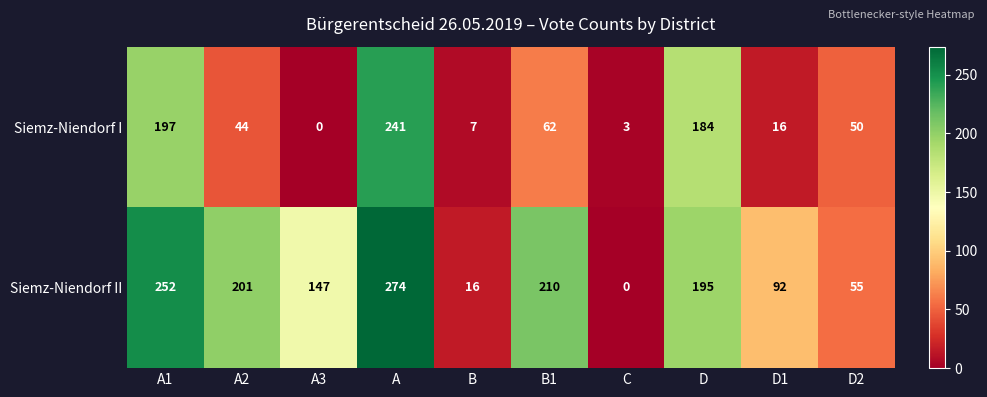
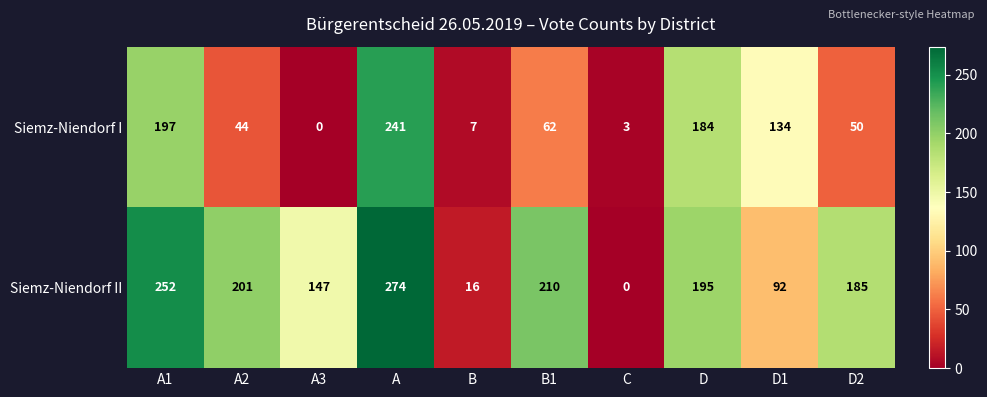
Siemz-Niendorf I, D1: 16 -> 134
Siemz-Niendorf II, D2: 55 -> 185
